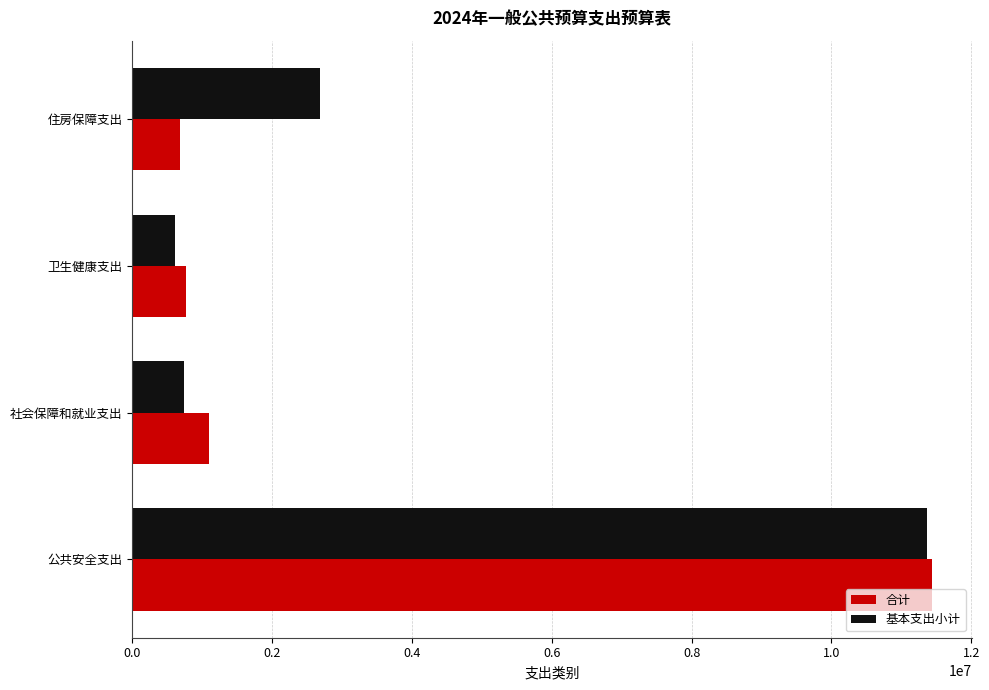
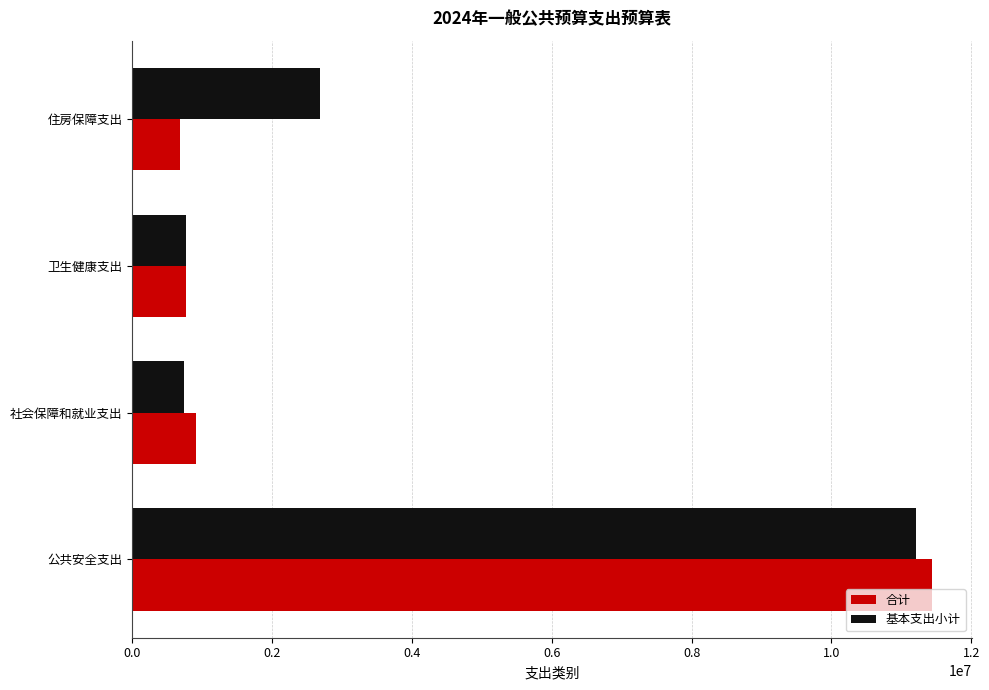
基本支出小计, 卫生健康支出: 600000 -> 800000
合计, 社会保障和就业支出: 1100000 -> 900000
基本支出小计, 公共安全支出: 11400000 -> 11200000
